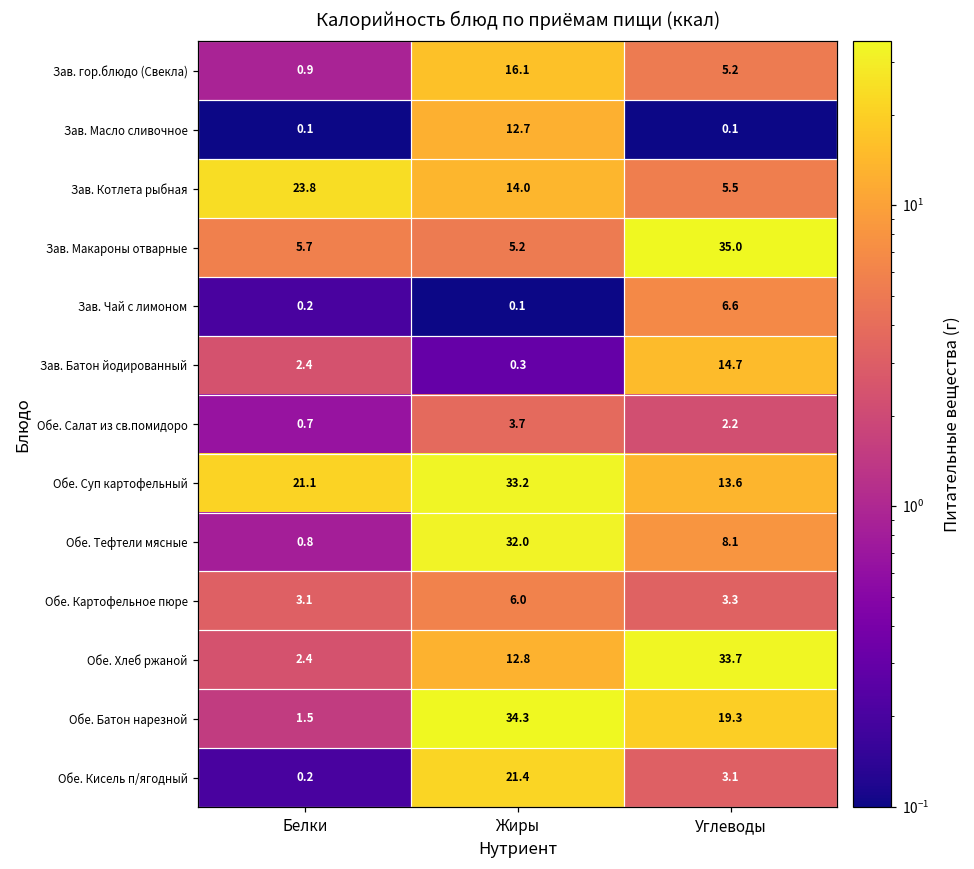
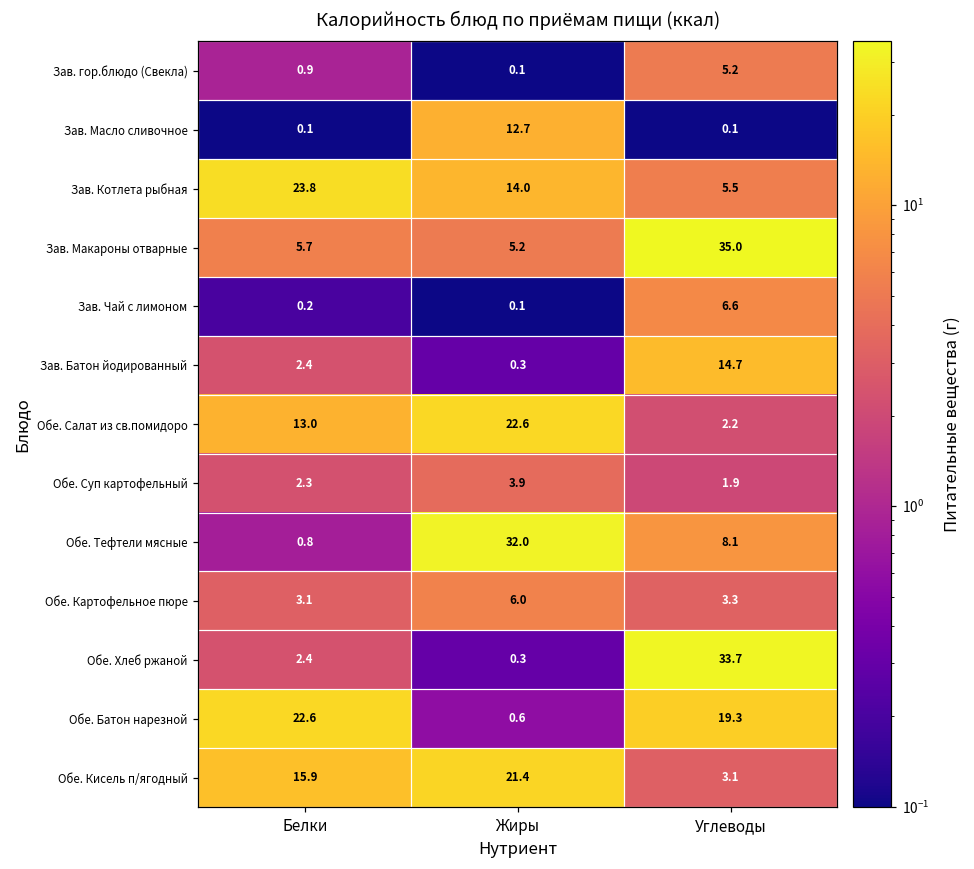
Зав. гор.блюдо (Свекла), Жиры: 16.1 -> 0.1
Обе. Салат из св.помидоро, Белки: 0.7 -> 13.0
Обе. Салат из св.помидоро, Жиры: 3.7 -> 22.6
Обе. Суп картофельный, Белки: 21.1 -> 2.3
Обе. Суп картофельный, Жиры: 33.2 -> 3.9
Обе. Суп картофельный, Углеводы: 13.6 -> 1.9
Обе. Хлеб ржаной, Жиры: 12.8 -> 0.3
Обе. Батон нарезной, Белки: 1.5 -> 22.6
Обе. Батон нарезной, Жиры: 34.3 -> 0.6
Обе. Кисель п/ягодный, Белки: 0.2 -> 15.9
